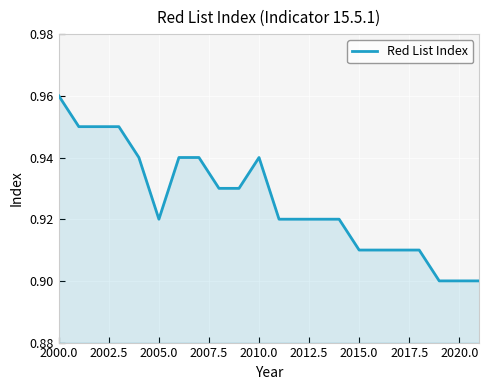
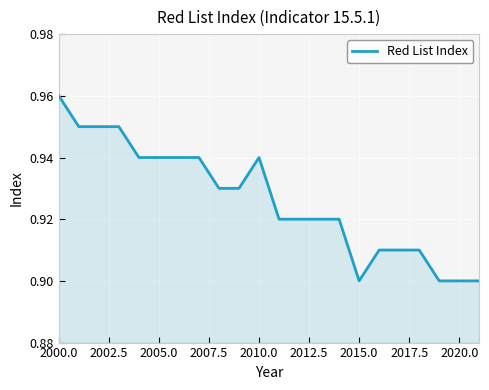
2005.0: 0.92 -> 0.94
2015.0: 0.91 -> 0.90
